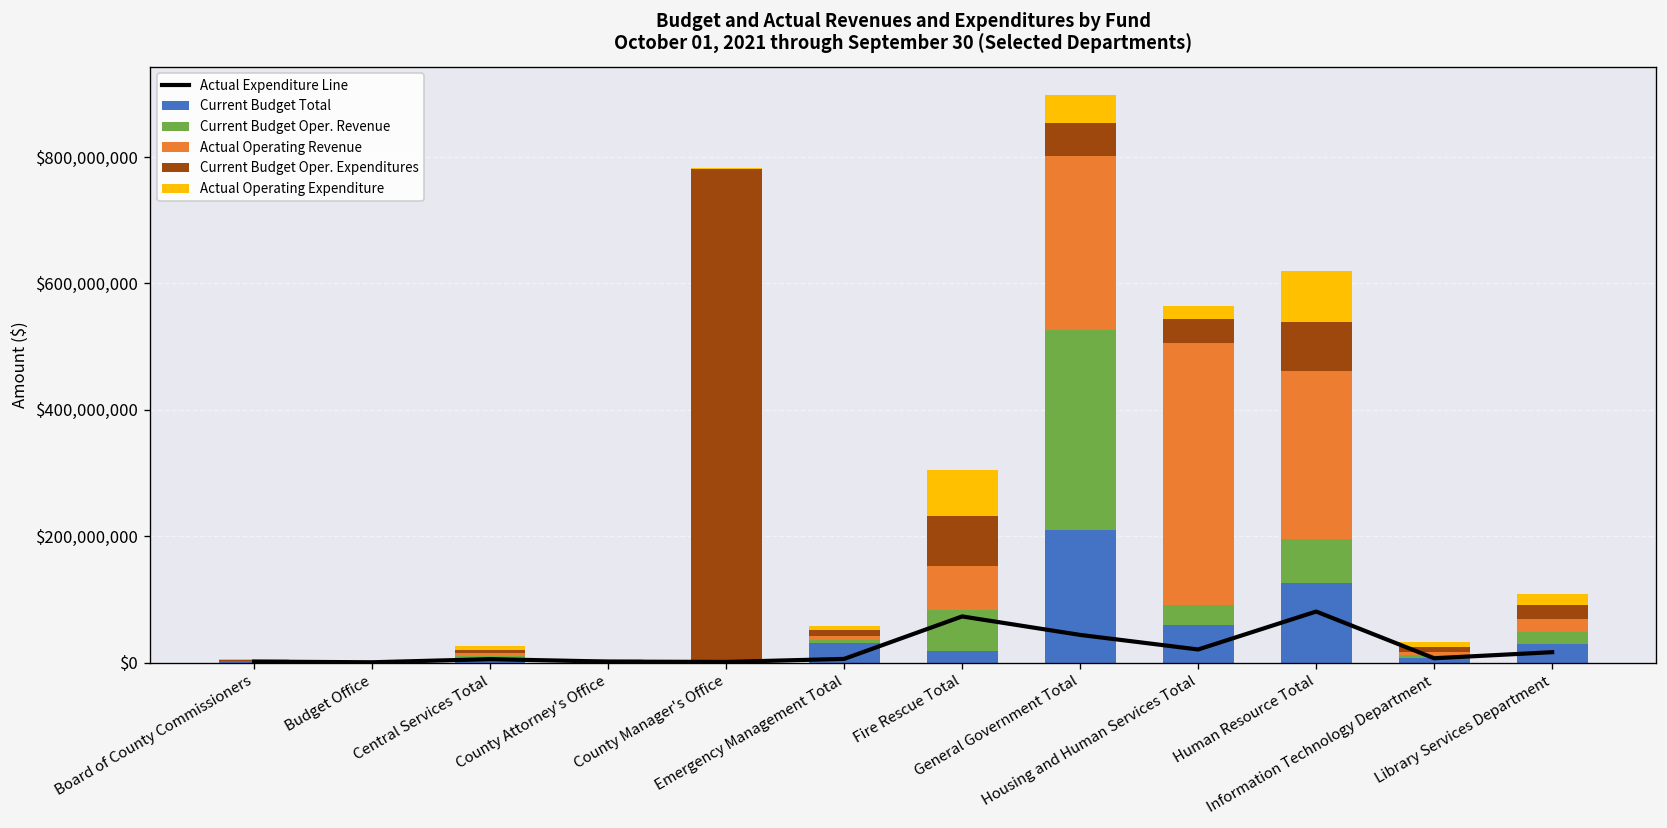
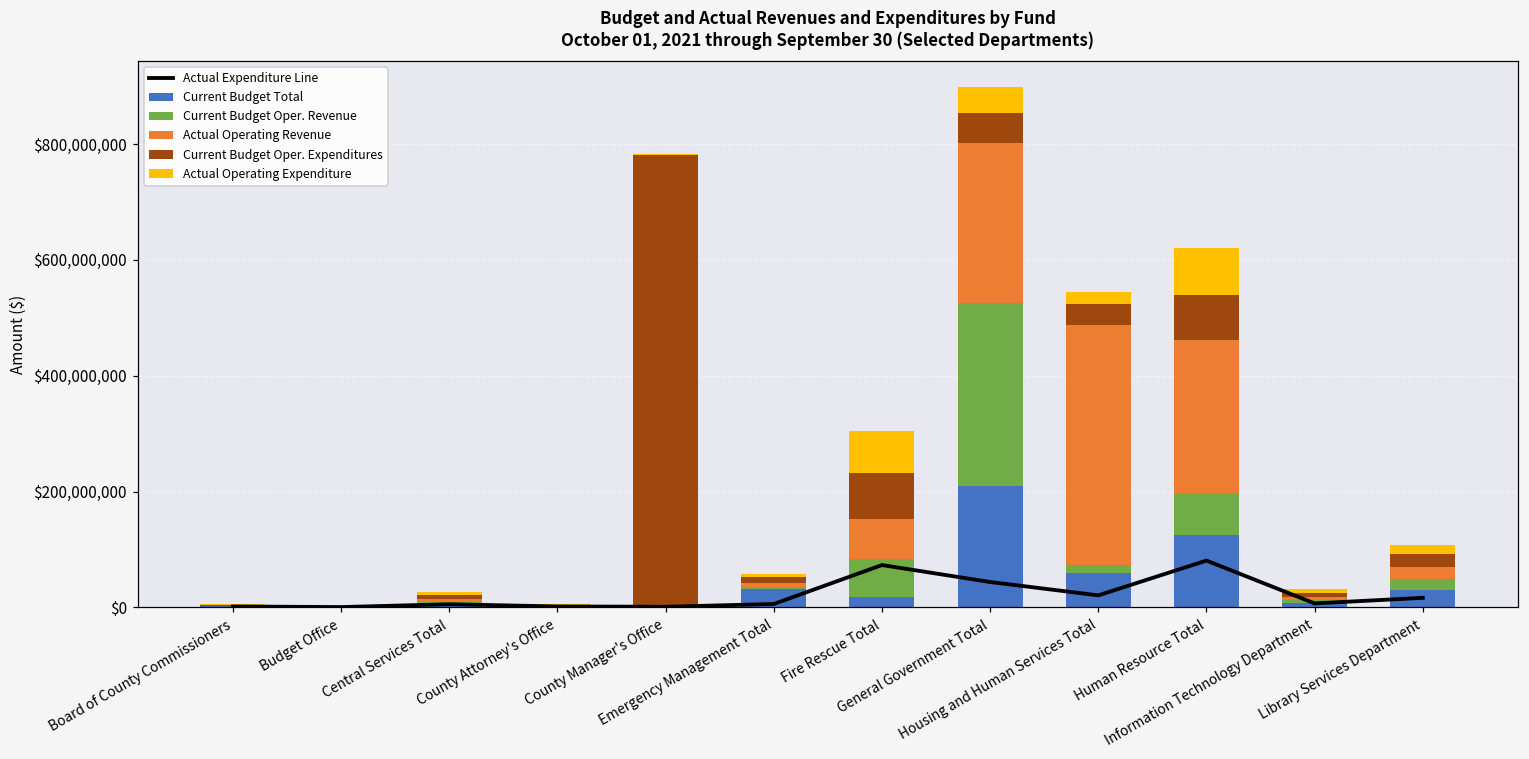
Current Budget Oper. Revenue, Housing and Human Services Total: $30,000,000 -> $10,000,000
